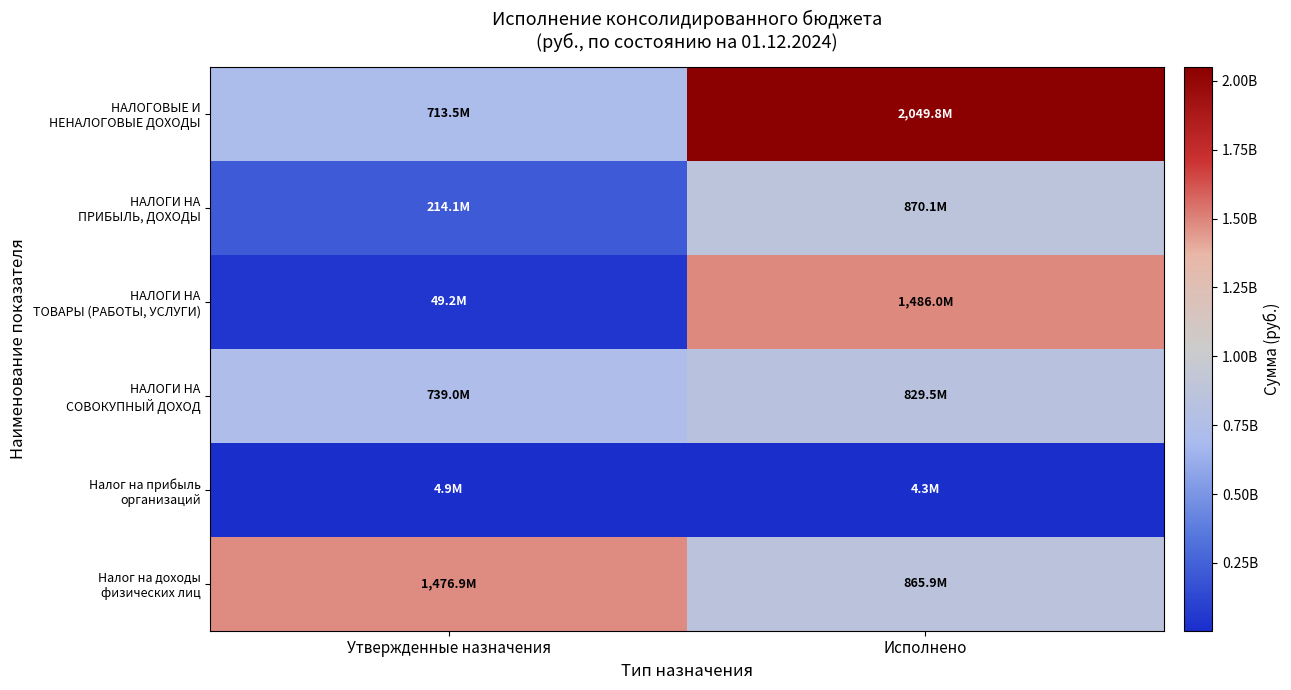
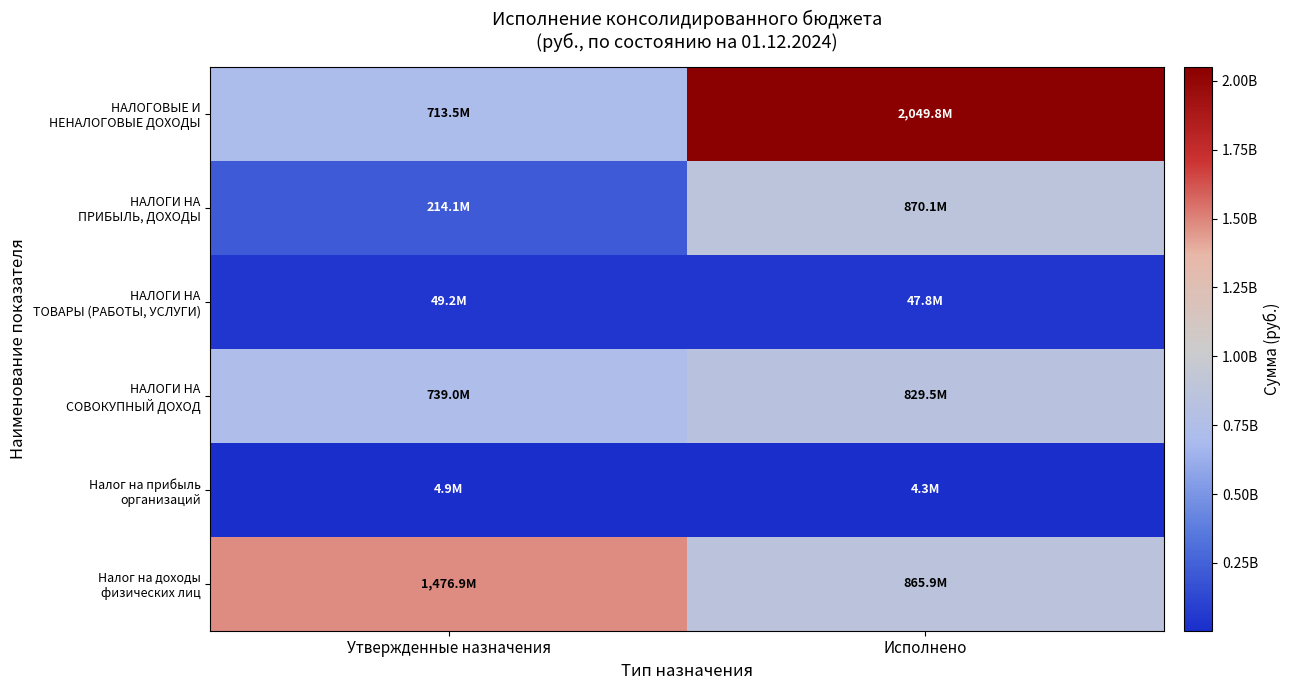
НАЛОГИ НА ТОВАРЫ (РАБОТЫ, УСЛУГИ), Исполнено: 1,486.0M -> 47.8M
